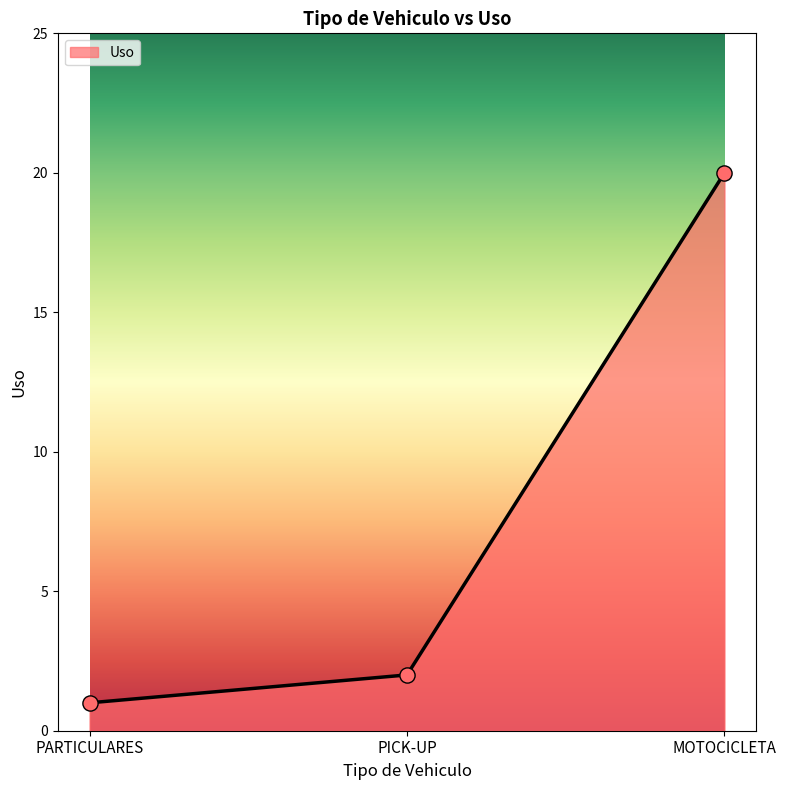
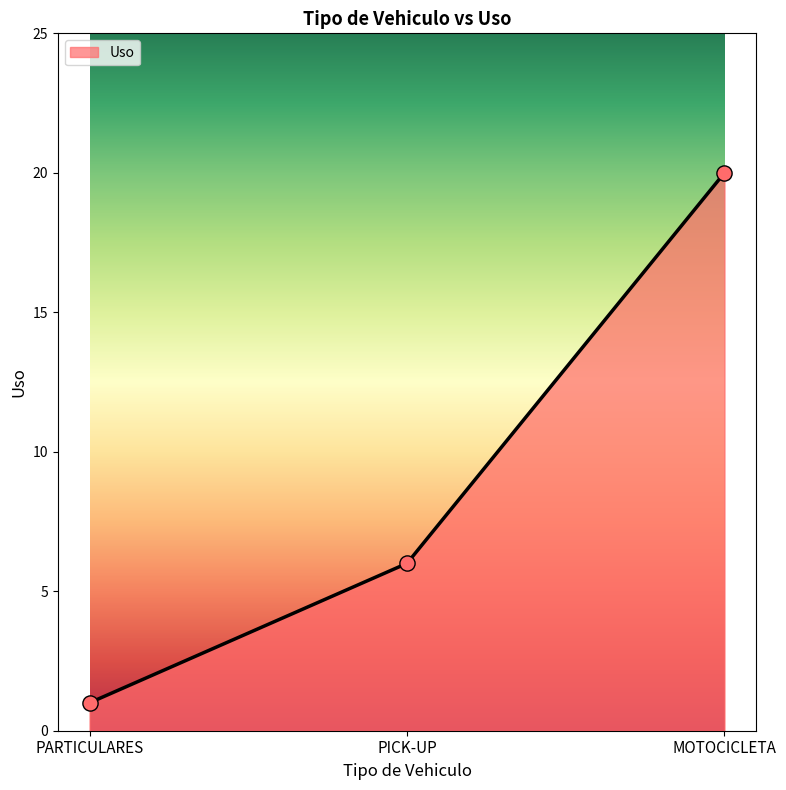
PICK-UP: 2 -> 6
